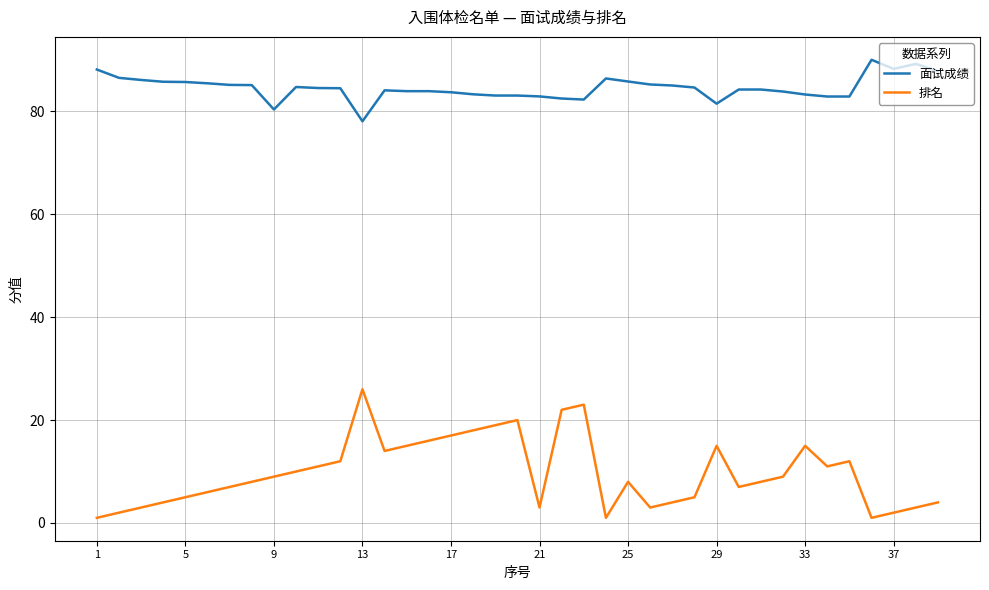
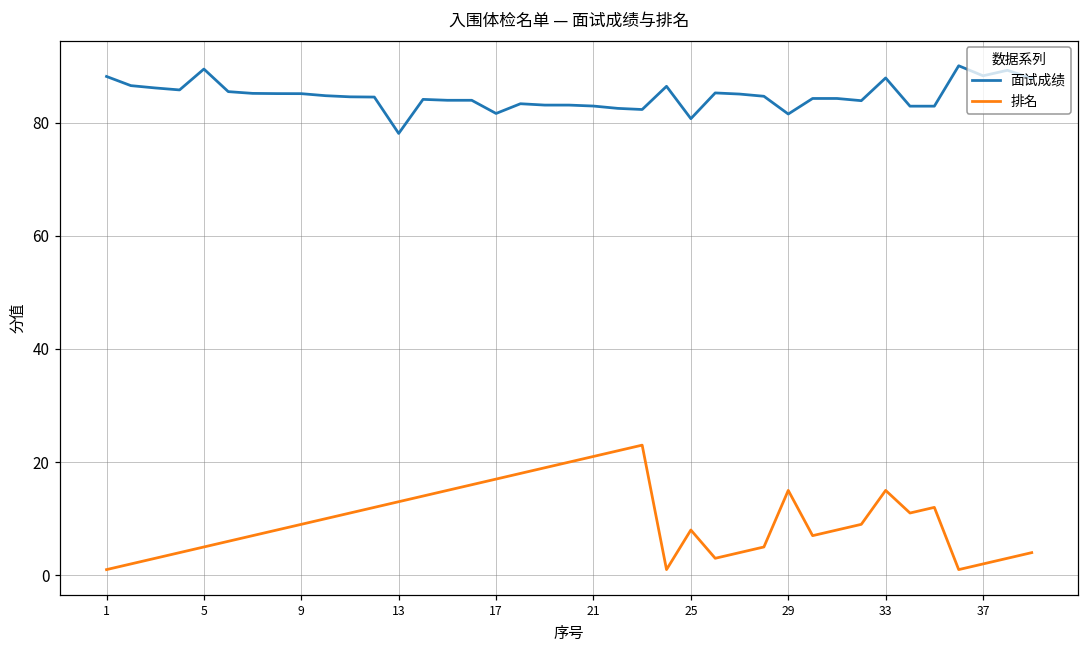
面试成绩, 5: 86 -> 89
面试成绩, 9: 80 -> 85
排名, 13: 26 -> 13
面试成绩, 17: 84 -> 82
排名, 21: 3 -> 21
面试成绩, 25: 86 -> 81
面试成绩, 33: 83 -> 88
